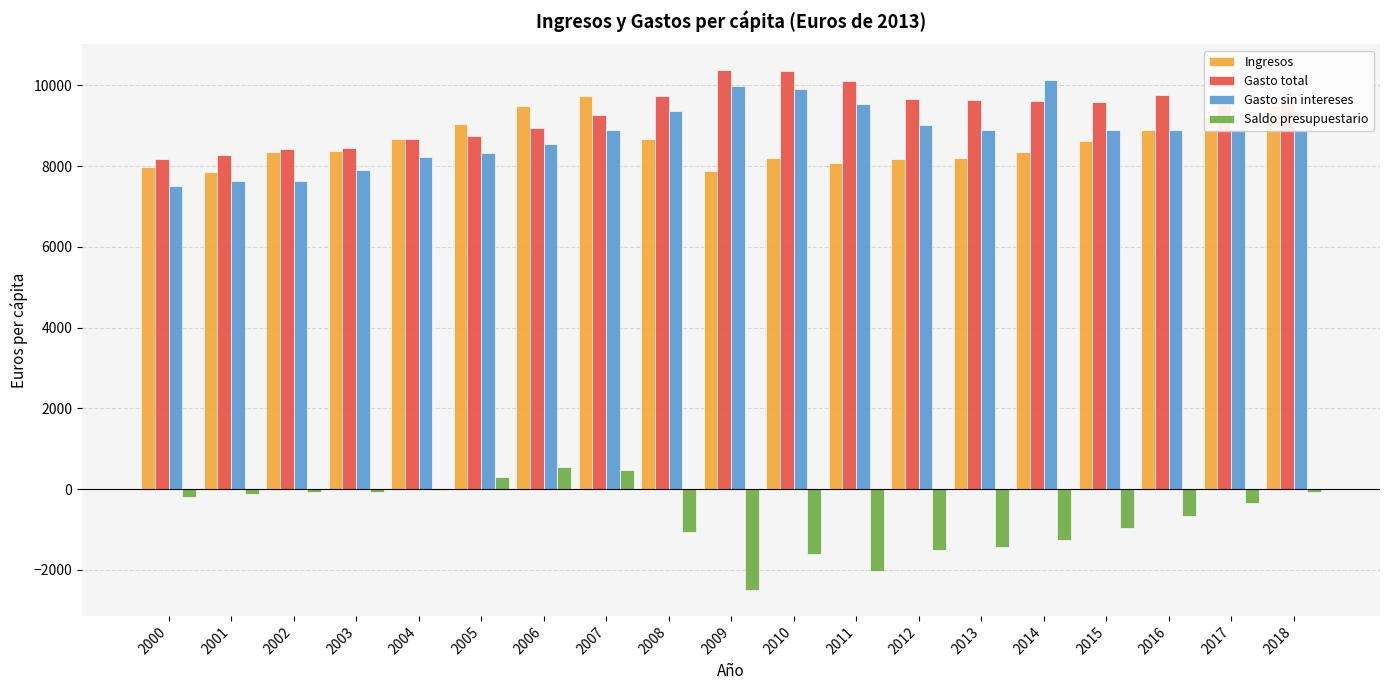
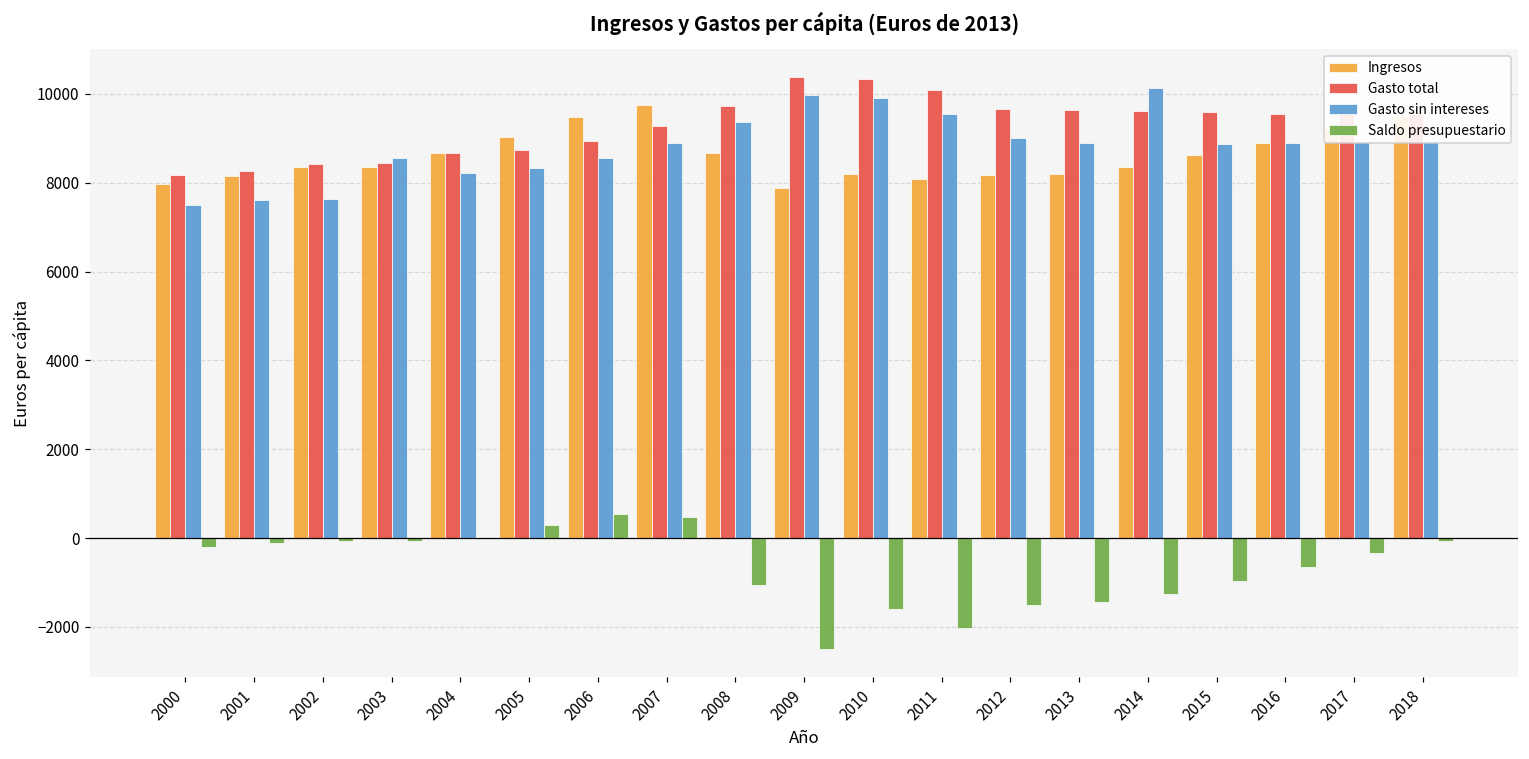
Ingresos, 2001: 7900 -> 8200
Gasto sin intereses, 2003: 7900 -> 8500
Gasto total, 2016: 9800 -> 9500
